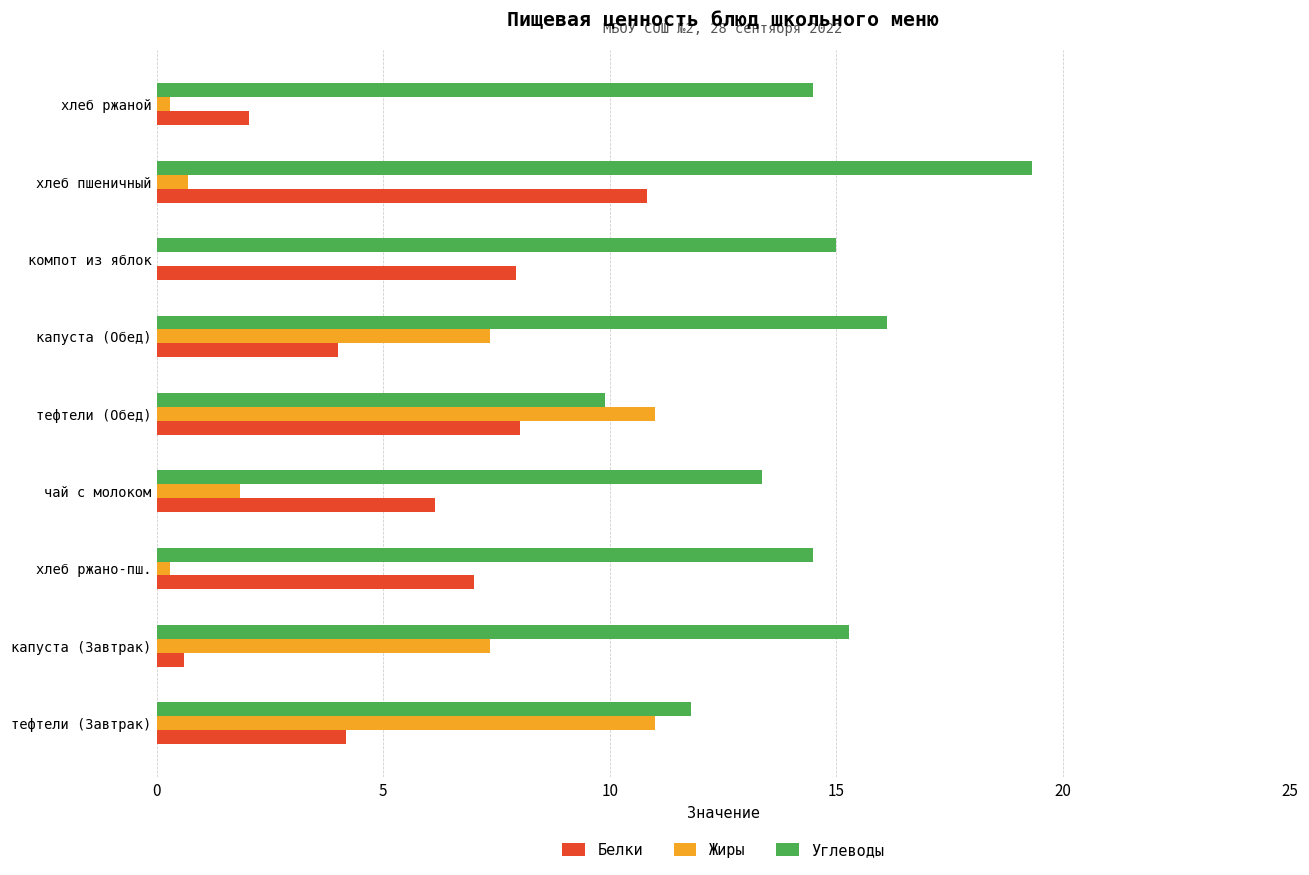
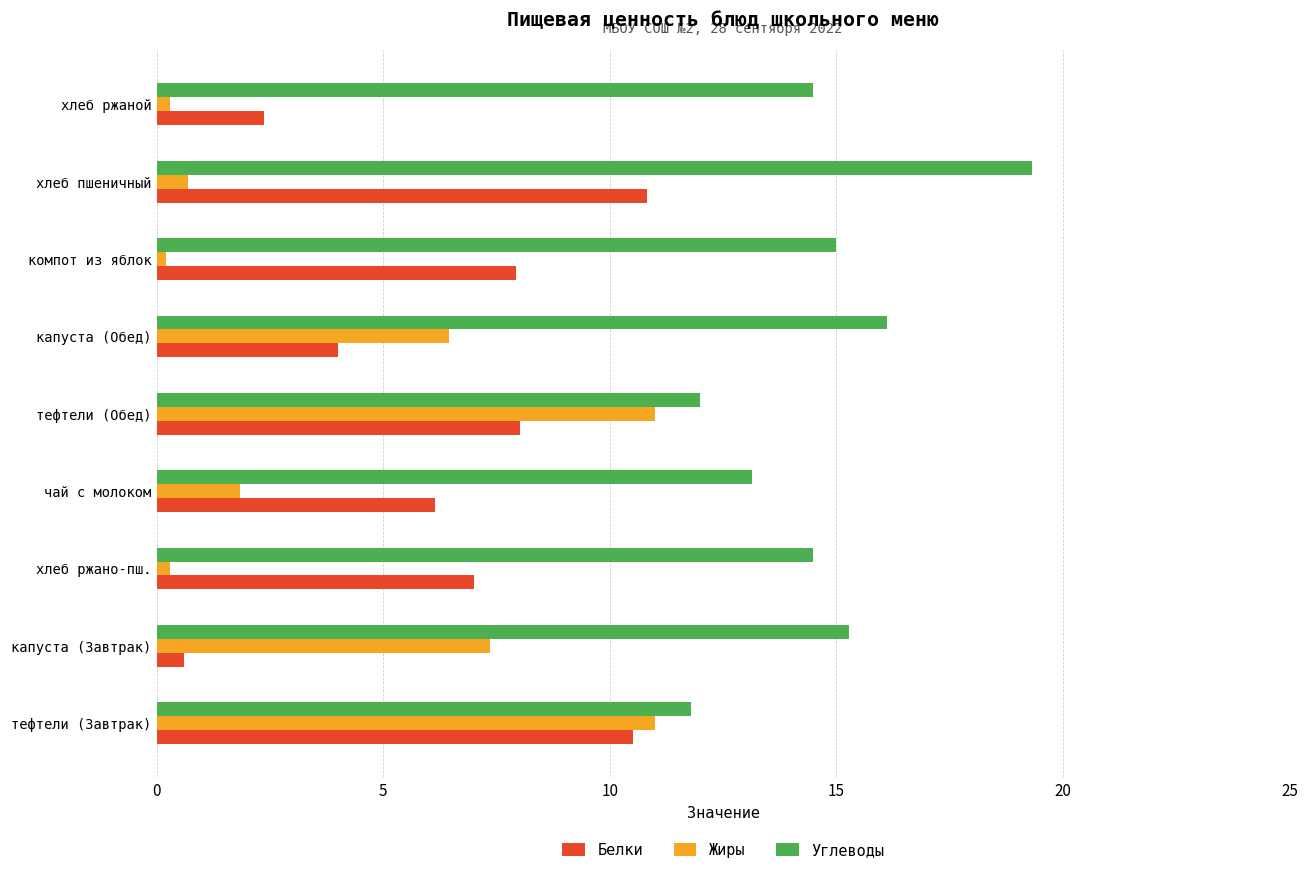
Белки, хлеб ржаной: 2.0 -> 2.4
Жиры, компот из яблок: 0.0 -> 0.2
Жиры, капуста (Обед): 7.4 -> 6.5
Углеводы, тефтели (Обед): 9.9 -> 12.0
Углеводы, чай с молоком: 13.4 -> 13.1
Белки, тефтели (Завтрак): 4.2 -> 10.5
